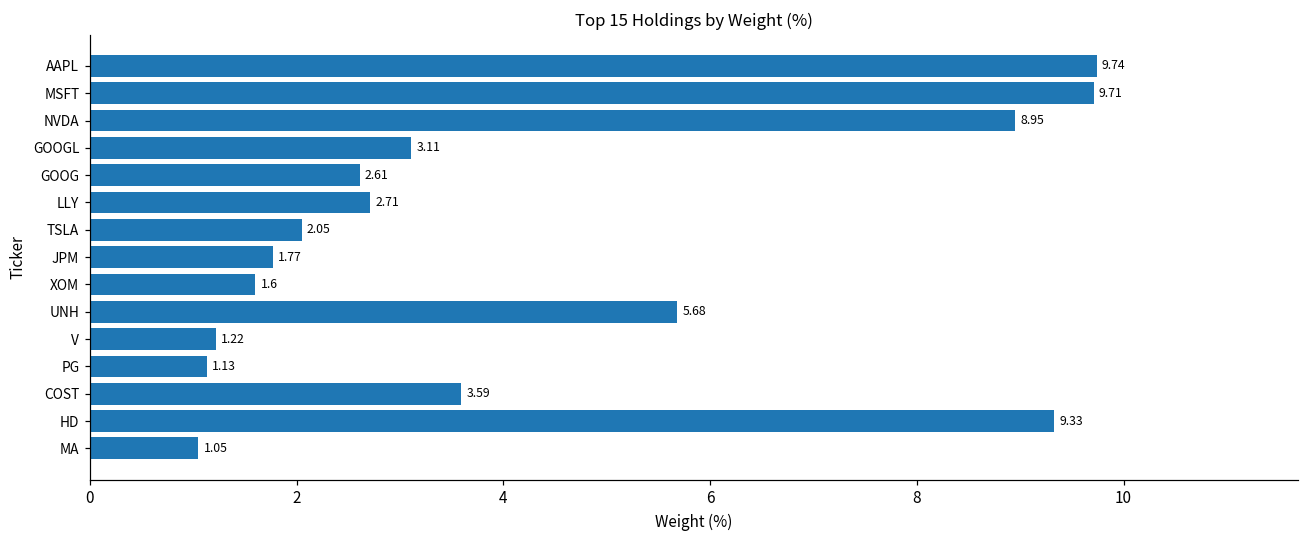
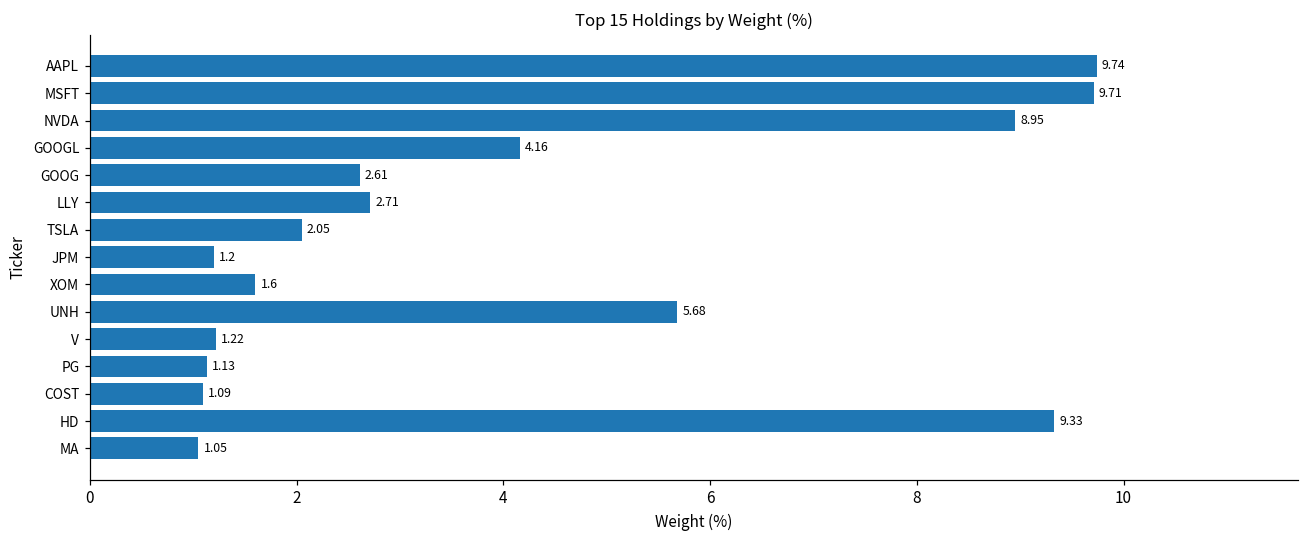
GOOGL: 3.11 -> 4.16
JPM: 1.77 -> 1.2
COST: 3.59 -> 1.09
